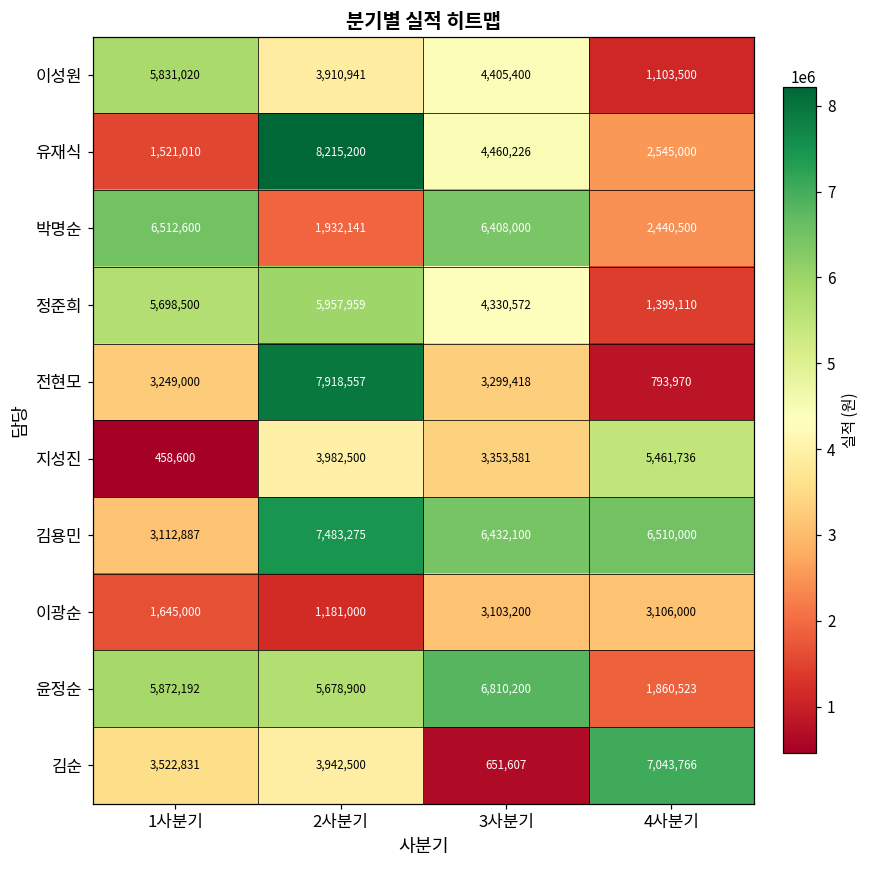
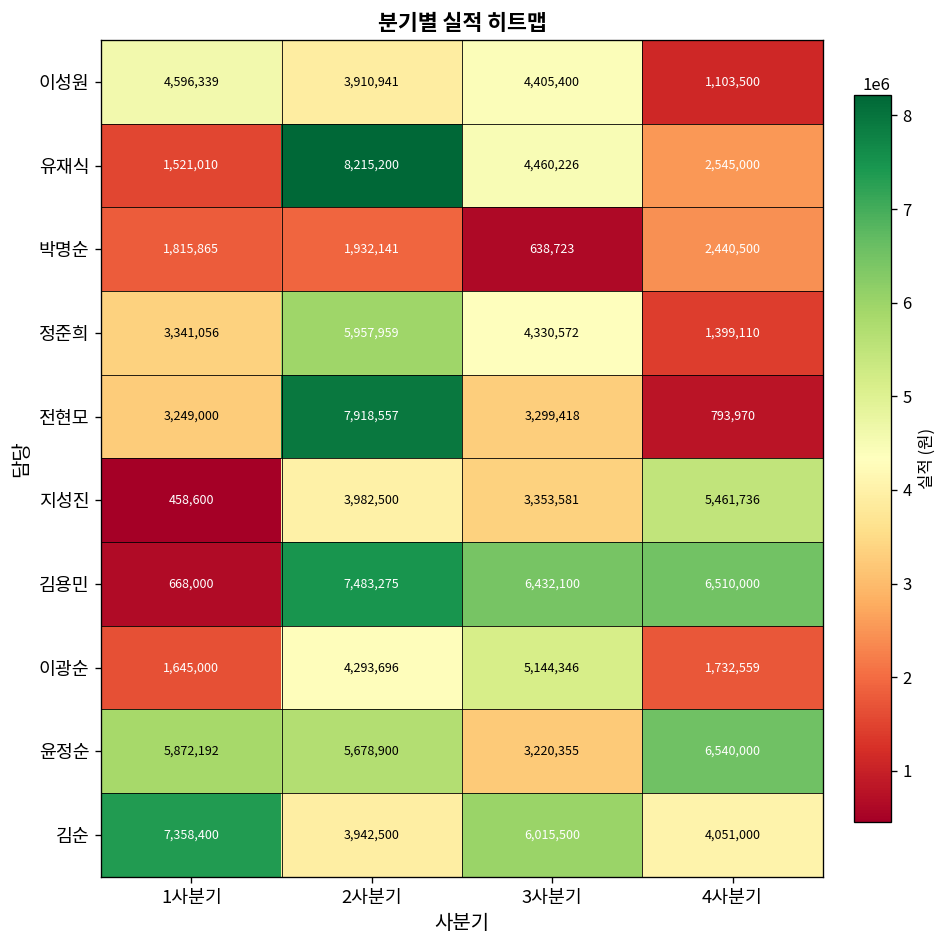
이성원, 1사분기: 5,831,020 -> 4,596,339
박명순, 1사분기: 6,512,600 -> 1,815,865
박명순, 3사분기: 6,408,000 -> 638,723
정준희, 1사분기: 5,698,500 -> 3,341,056
김용민, 1사분기: 3,112,887 -> 668,000
이광순, 2사분기: 1,181,000 -> 4,293,696
이광순, 3사분기: 3,103,200 -> 5,144,346
이광순, 4사분기: 3,106,000 -> 1,732,559
윤정순, 3사분기: 6,810,200 -> 3,220,355
윤정순, 4사분기: 1,860,523 -> 6,540,000
김순, 1사분기: 3,522,831 -> 7,358,400
김순, 3사분기: 651,607 -> 6,015,500
김순, 4사분기: 7,043,766 -> 4,051,000
